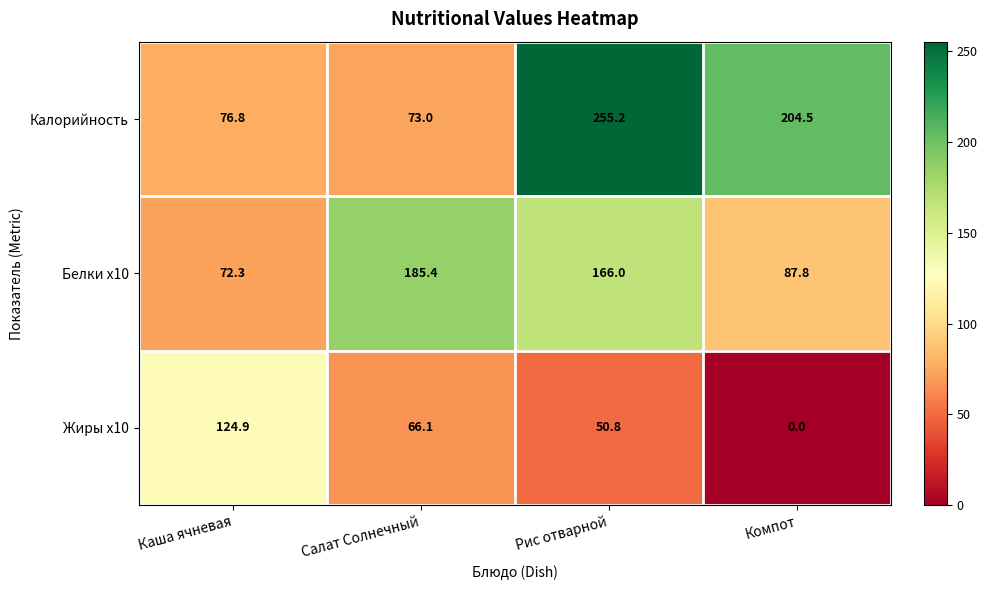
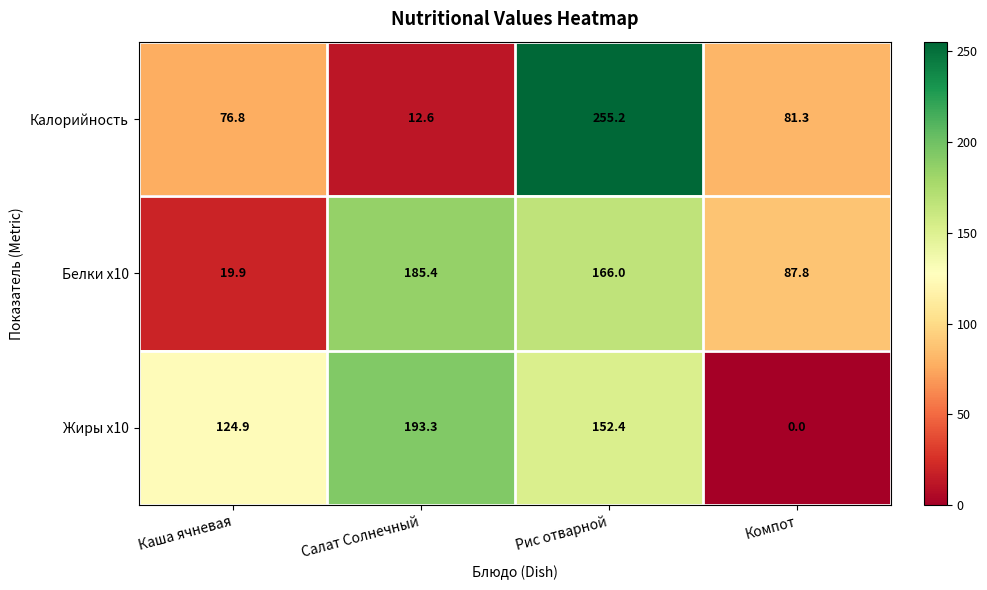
Калорийность, Салат Солнечный: 73.0 -> 12.6
Калорийность, Компот: 204.5 -> 81.3
Белки x10, Каша ячневая: 72.3 -> 19.9
Жиры x10, Салат Солнечный: 66.1 -> 193.3
Жиры x10, Рис отварной: 50.8 -> 152.4
